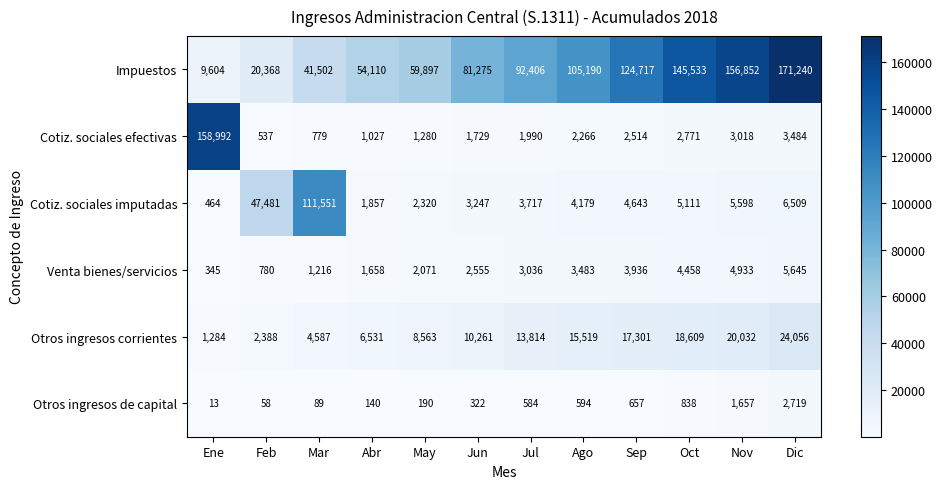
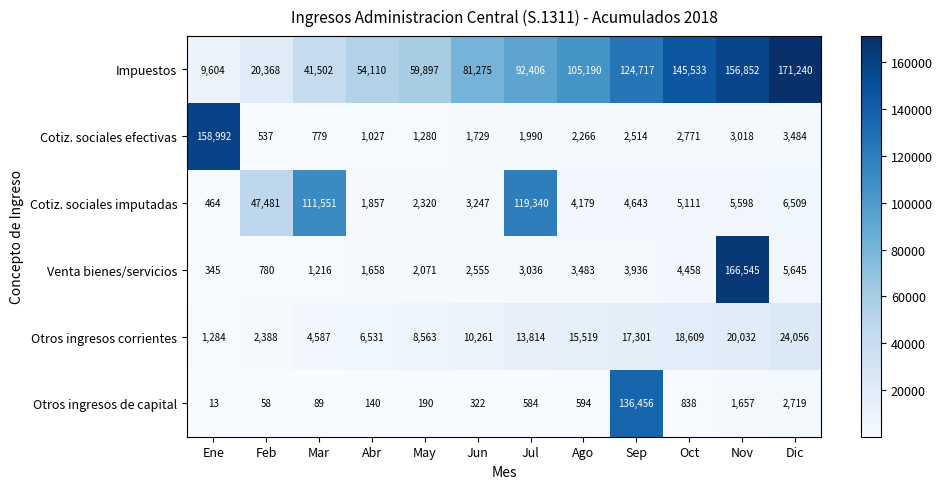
Cotiz. sociales imputadas, Jul: 3,717 -> 119,340
Venta bienes/servicios, Nov: 4,933 -> 166,545
Otros ingresos de capital, Sep: 657 -> 136,456
